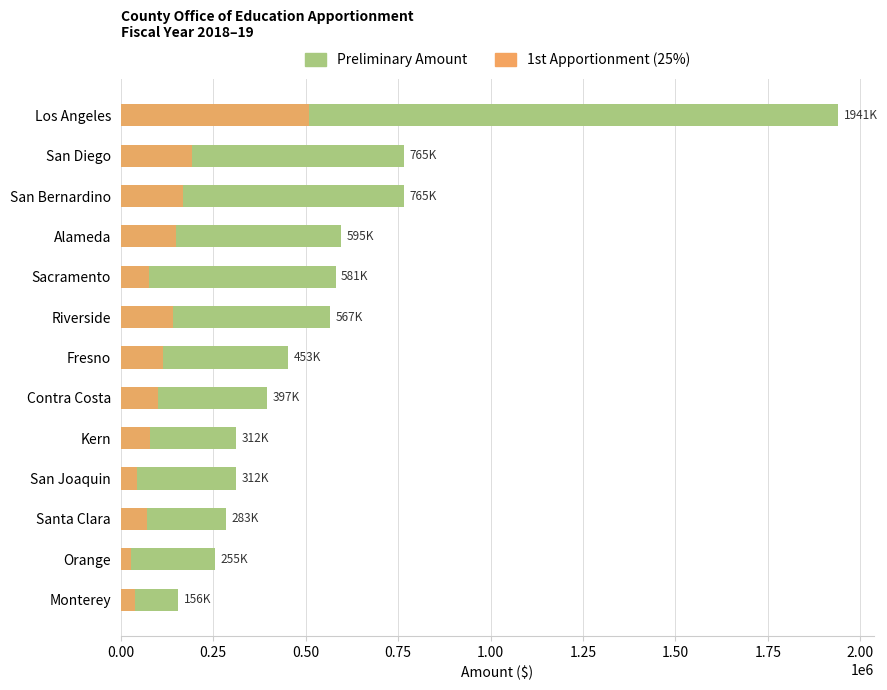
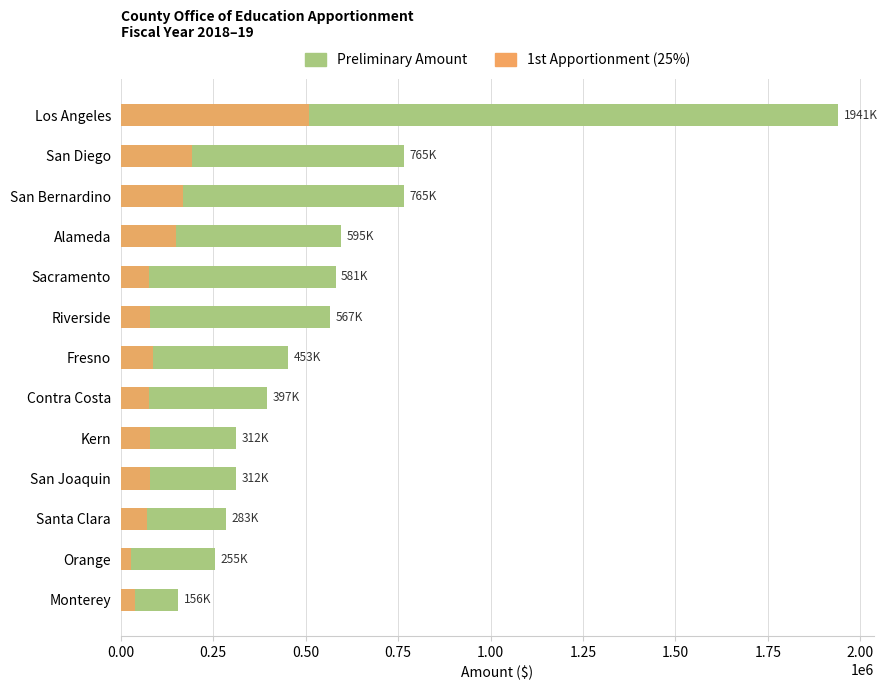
1st Apportionment (25%), Riverside: 140000 -> 80000
1st Apportionment (25%), Fresno: 110000 -> 90000
1st Apportionment (25%), Contra Costa: 100000 -> 80000
1st Apportionment (25%), San Joaquin: 40000 -> 80000
